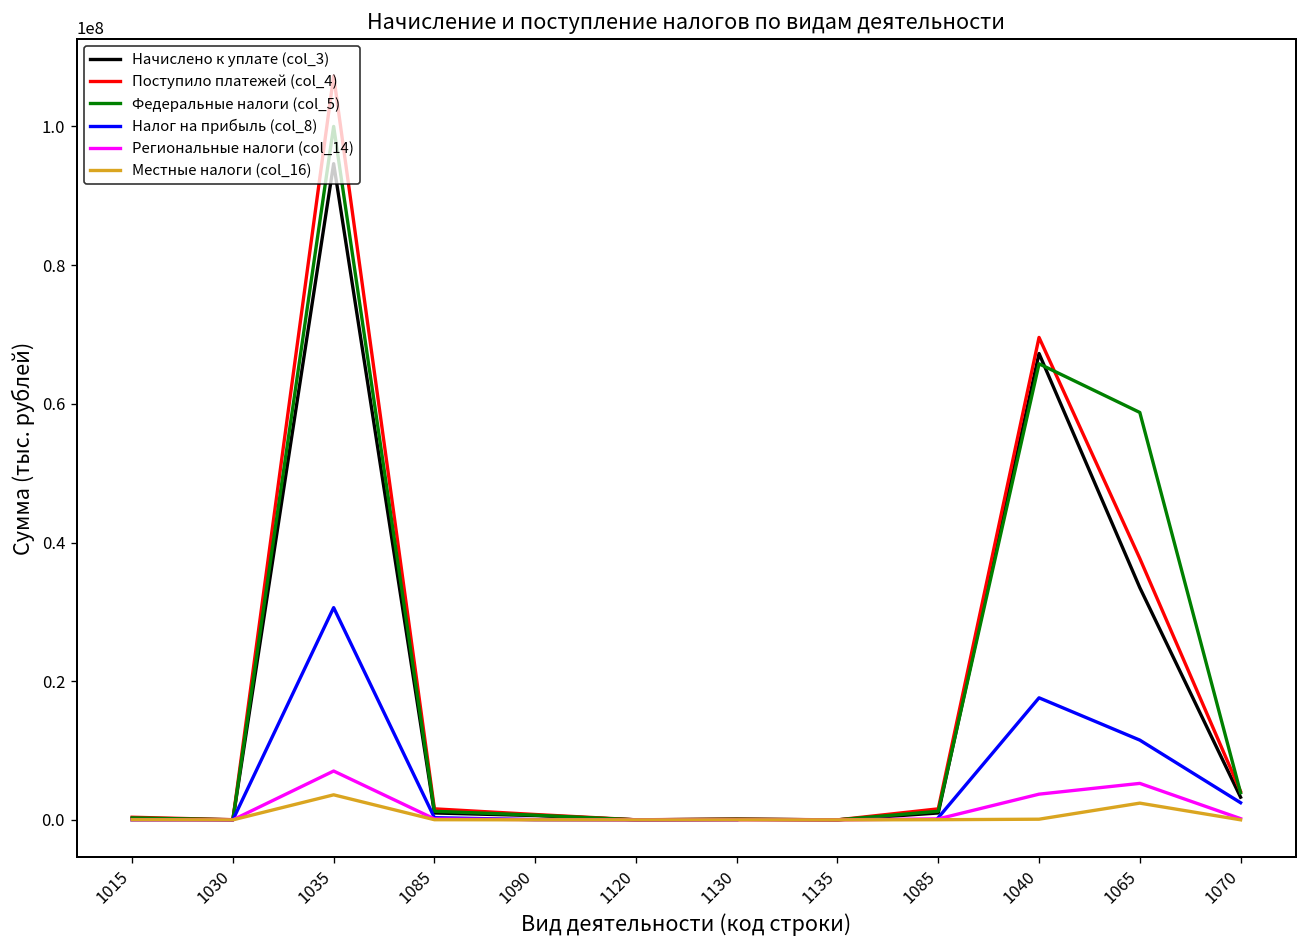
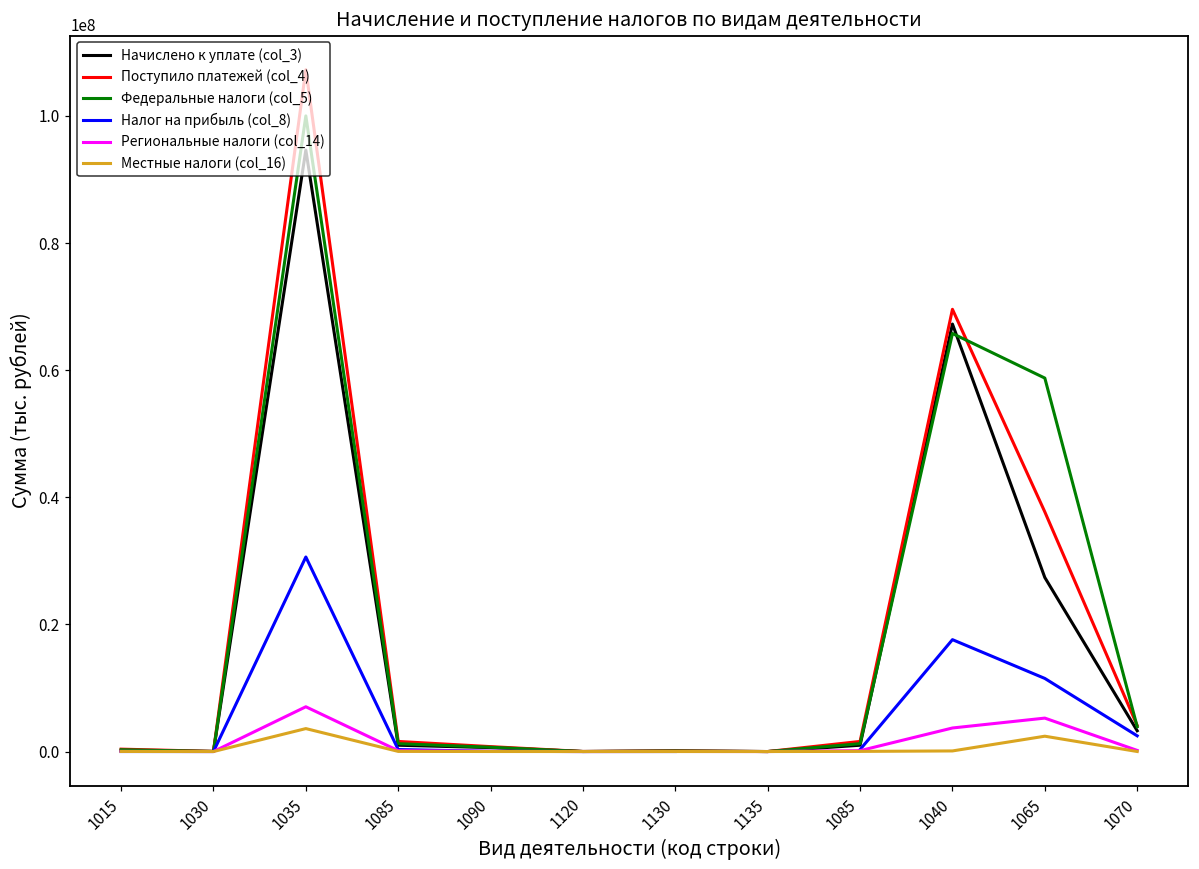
Начислено к уплате (col_3), 1065: 33000000 -> 27000000
